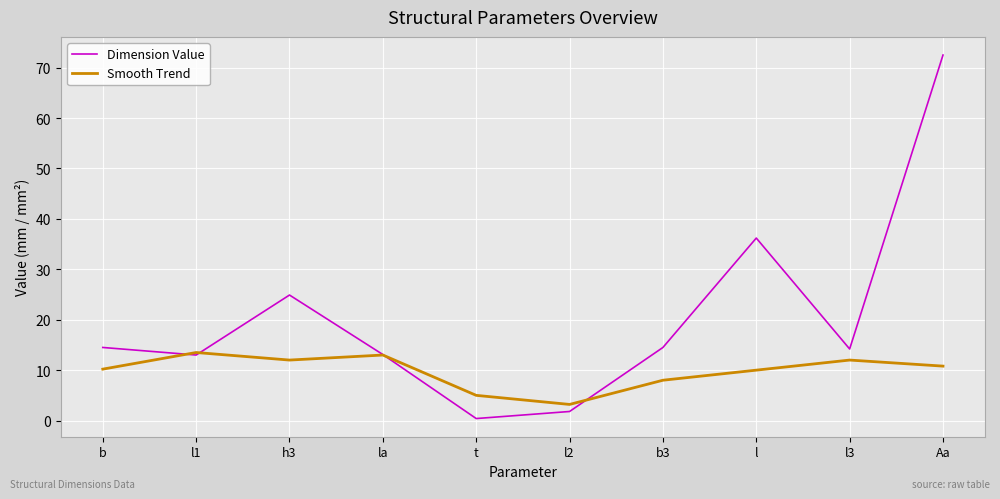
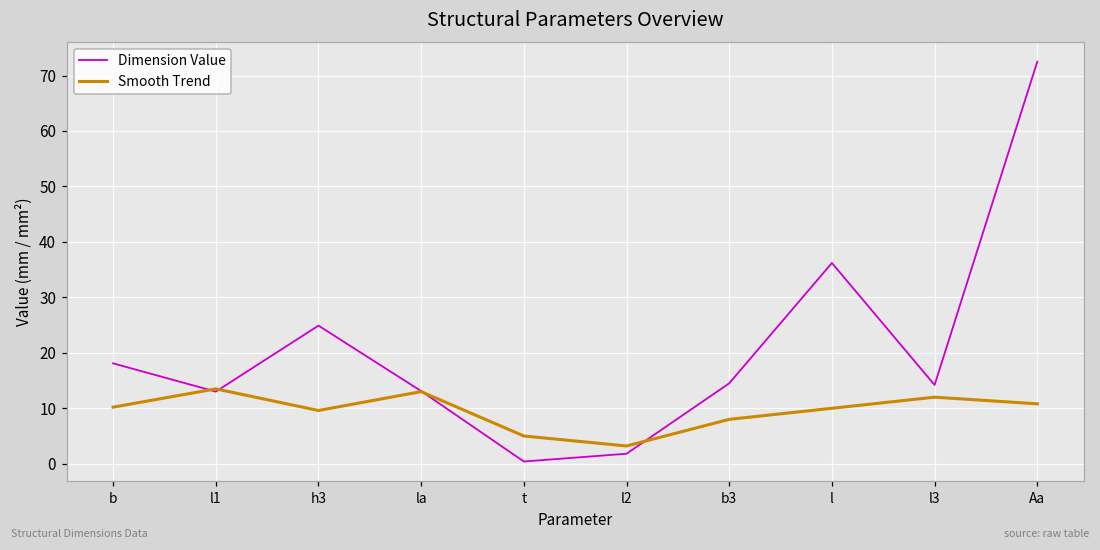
Dimension Value, b: 15 -> 18
Smooth Trend, h3: 12 -> 10
